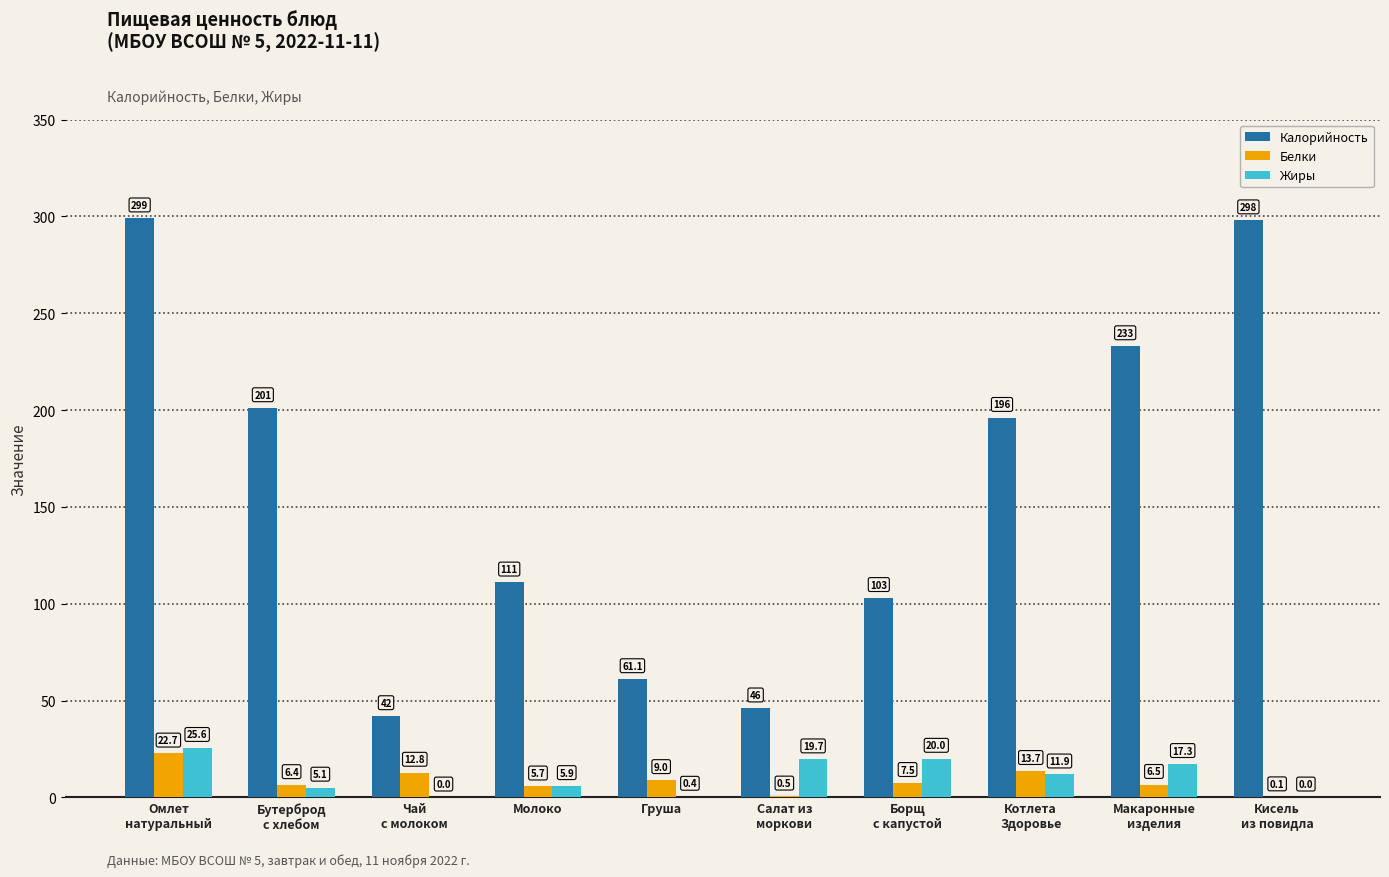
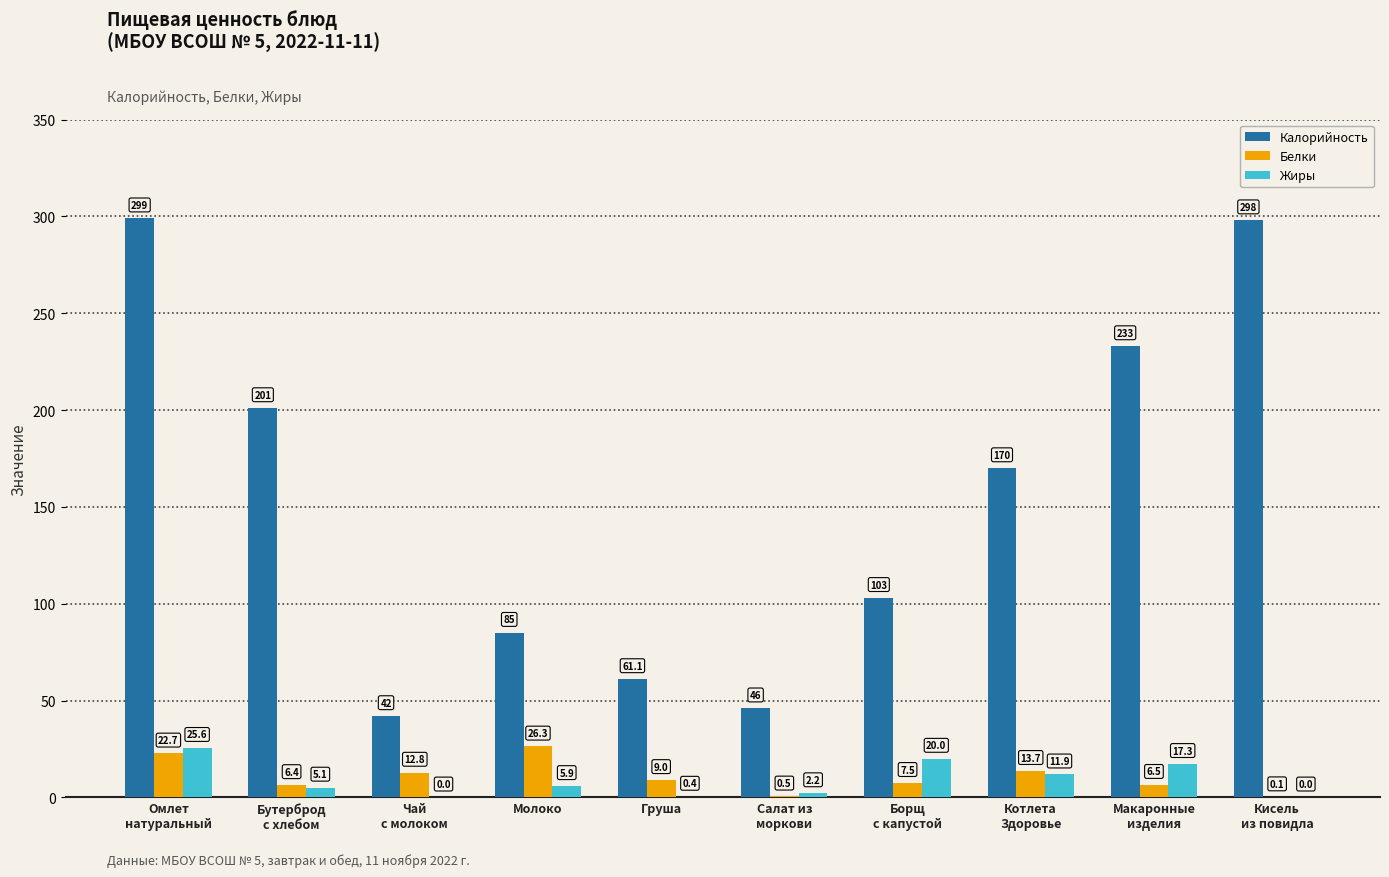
Калорийность, Молоко: 111 -> 85
Белки, Молоко: 5.7 -> 26.3
Жиры, Салат из моркови: 19.7 -> 2.2
Калорийность, Котлета Здоровье: 196 -> 170
